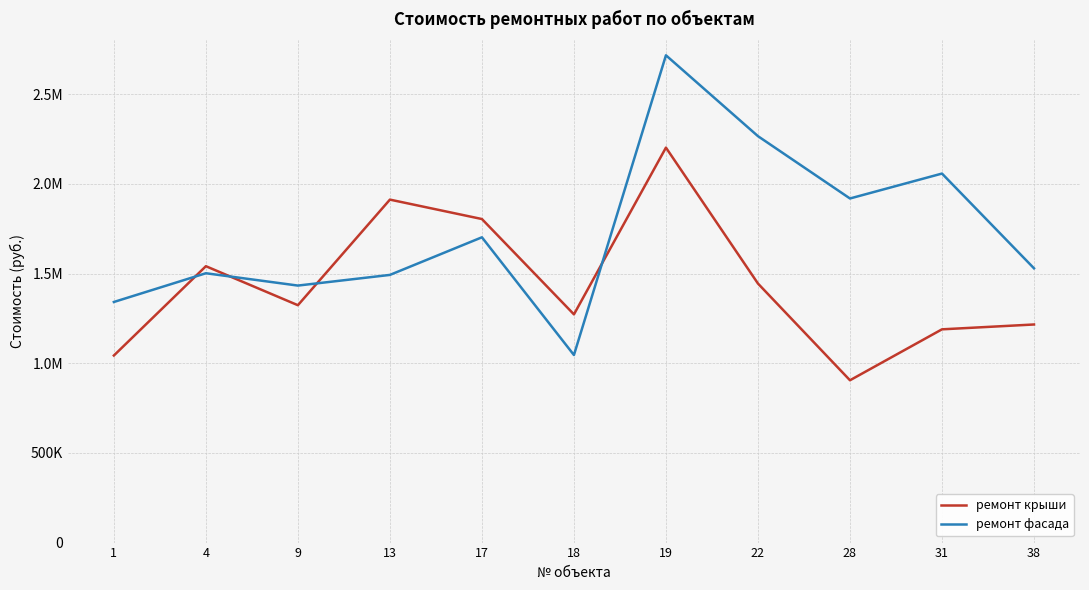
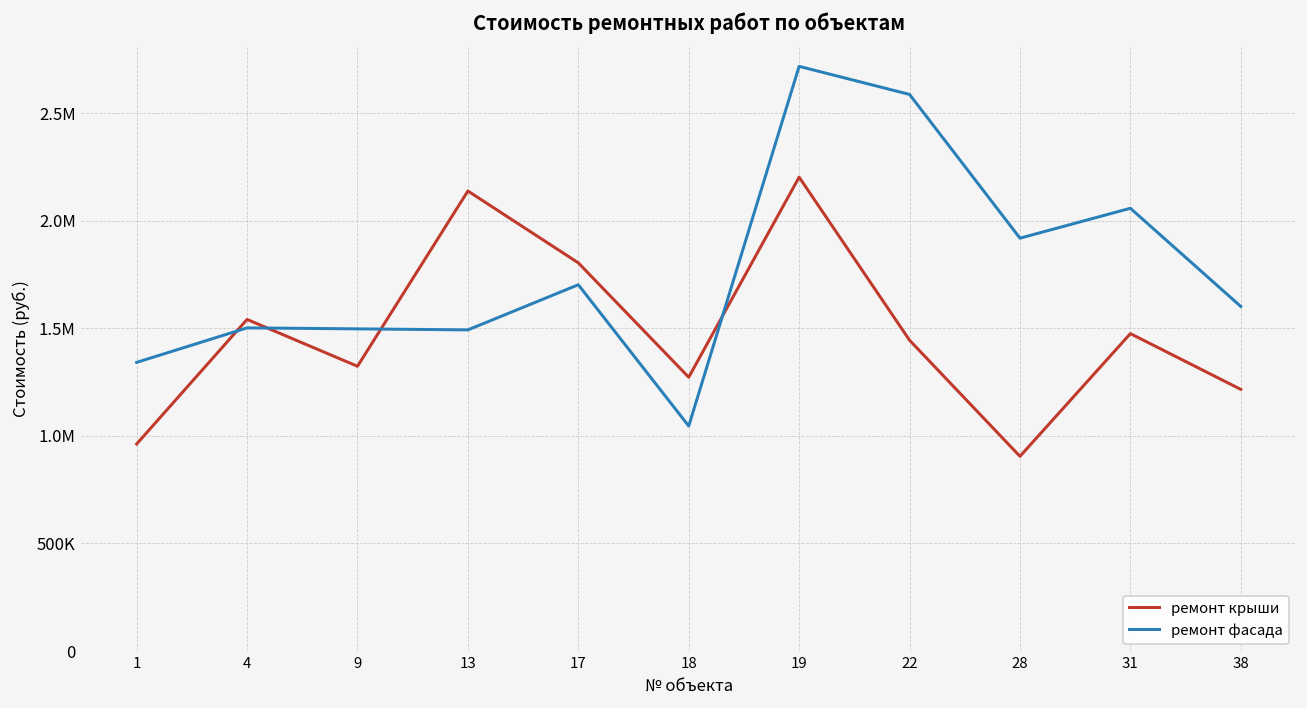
ремонт крыши, 1: 1040000 -> 960000
ремонт фасада, 9: 1430000 -> 1500000
ремонт крыши, 13: 1910000 -> 2140000
ремонт фасада, 22: 2270000 -> 2590000
ремонт крыши, 31: 1190000 -> 1480000
ремонт фасада, 38: 1530000 -> 1600000
